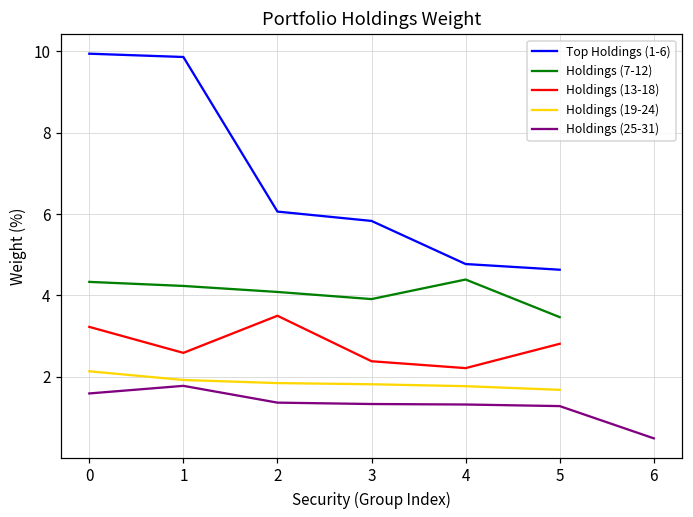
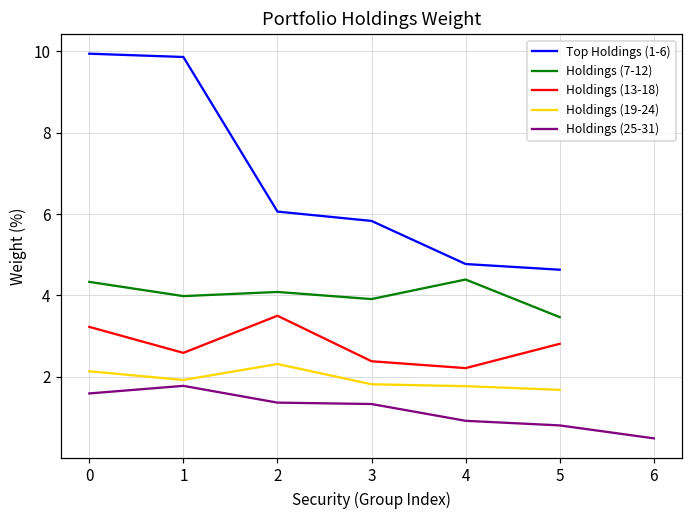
Holdings (7-12), 1: 4.2 -> 4.0
Holdings (19-24), 2: 1.8 -> 2.3
Holdings (25-31), 4: 1.3 -> 0.9
Holdings (25-31), 5: 1.3 -> 0.8
